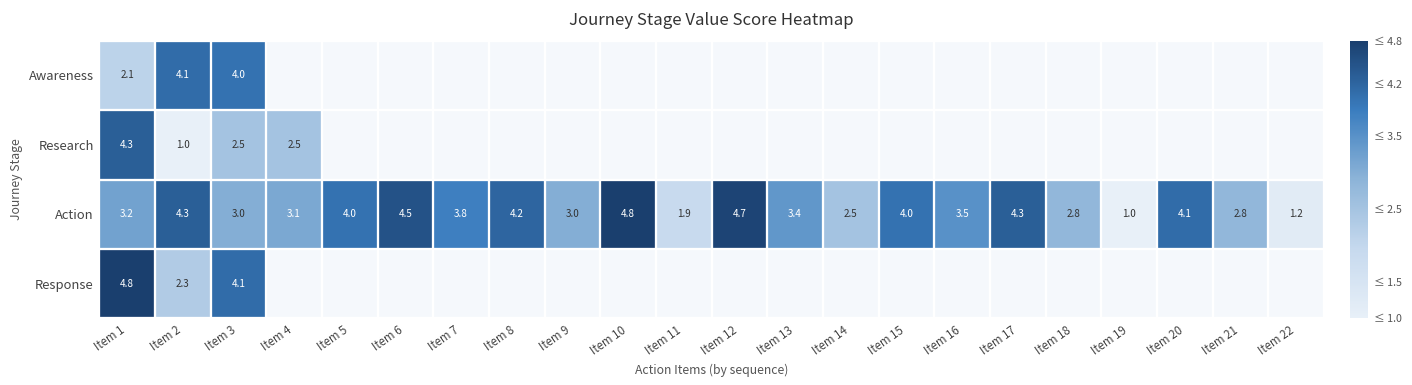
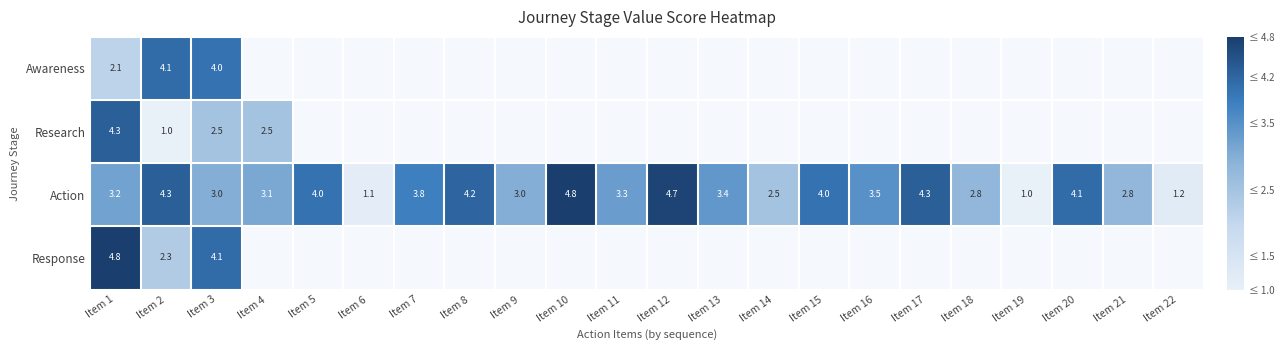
Action, Item 6: 4.5 -> 1.1
Action, Item 11: 1.9 -> 3.3
